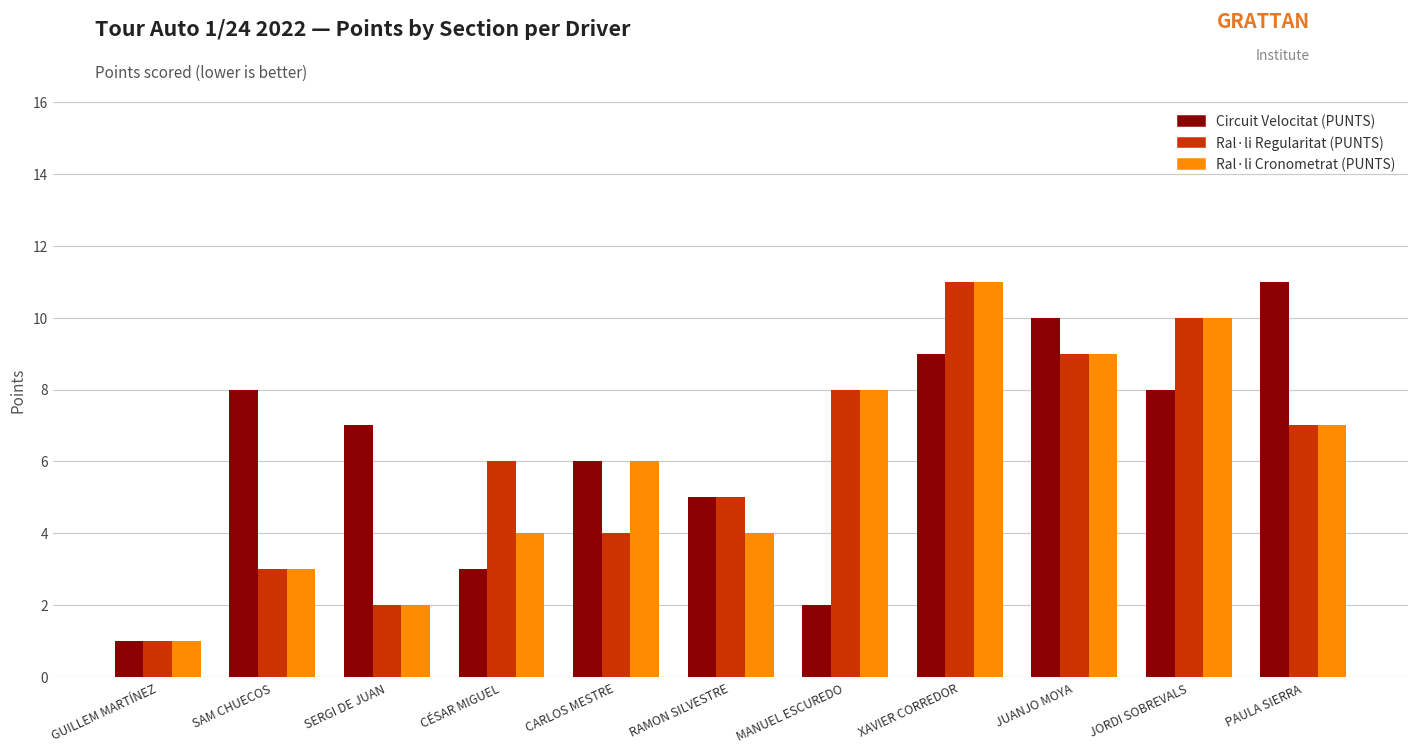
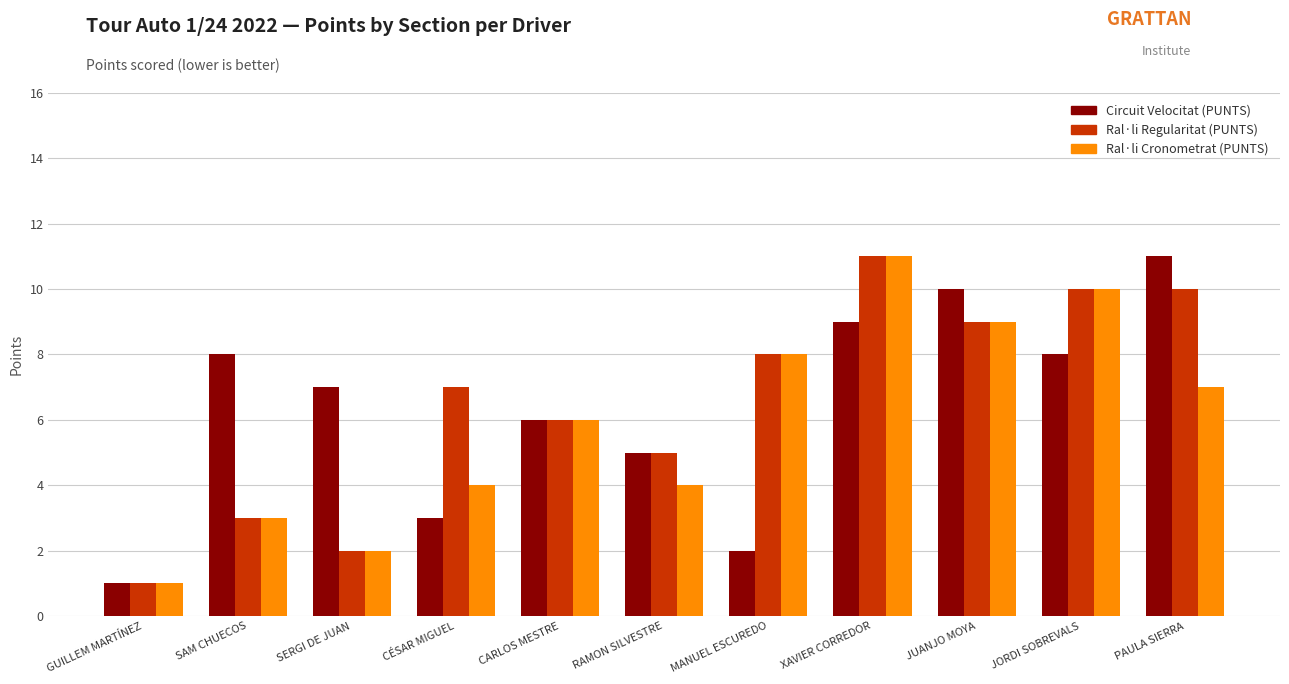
Ral·li Regularitat (PUNTS), CÉSAR MIGUEL: 6 -> 7
Ral·li Regularitat (PUNTS), CARLOS MESTRE: 4 -> 6
Ral·li Regularitat (PUNTS), PAULA SIERRA: 7 -> 10
